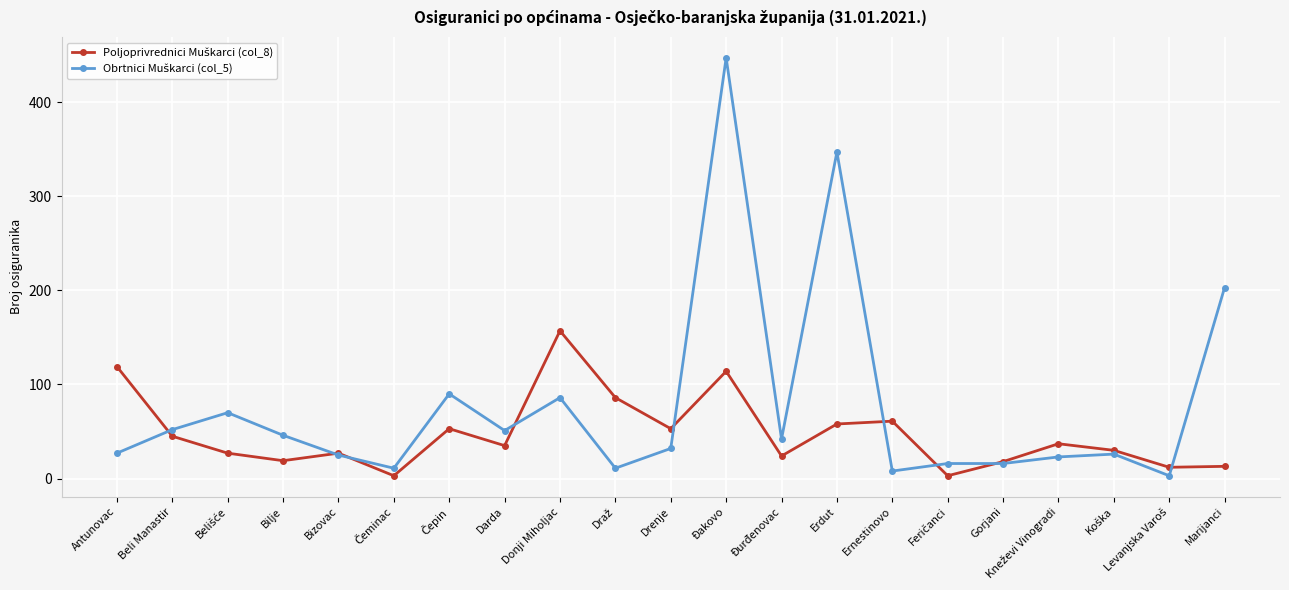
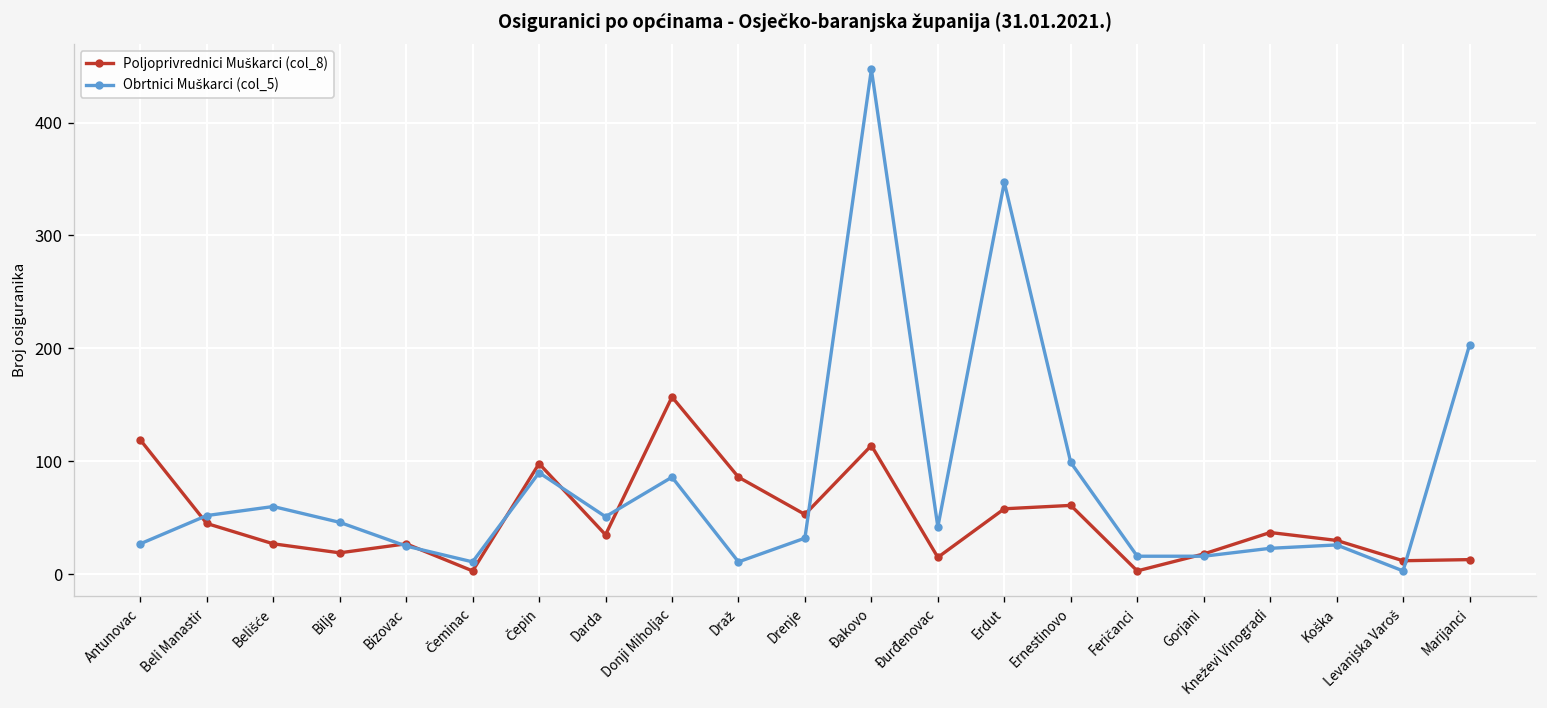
Obrtnici Muškarci (col_5), Belišće: 70 -> 60
Poljoprivrednici Muškarci (col_8), Čepin: 50 -> 100
Poljoprivrednici Muškarci (col_8), Đurđenovac: 24 -> 15
Obrtnici Muškarci (col_5), Ernestinovo: 10 -> 100
